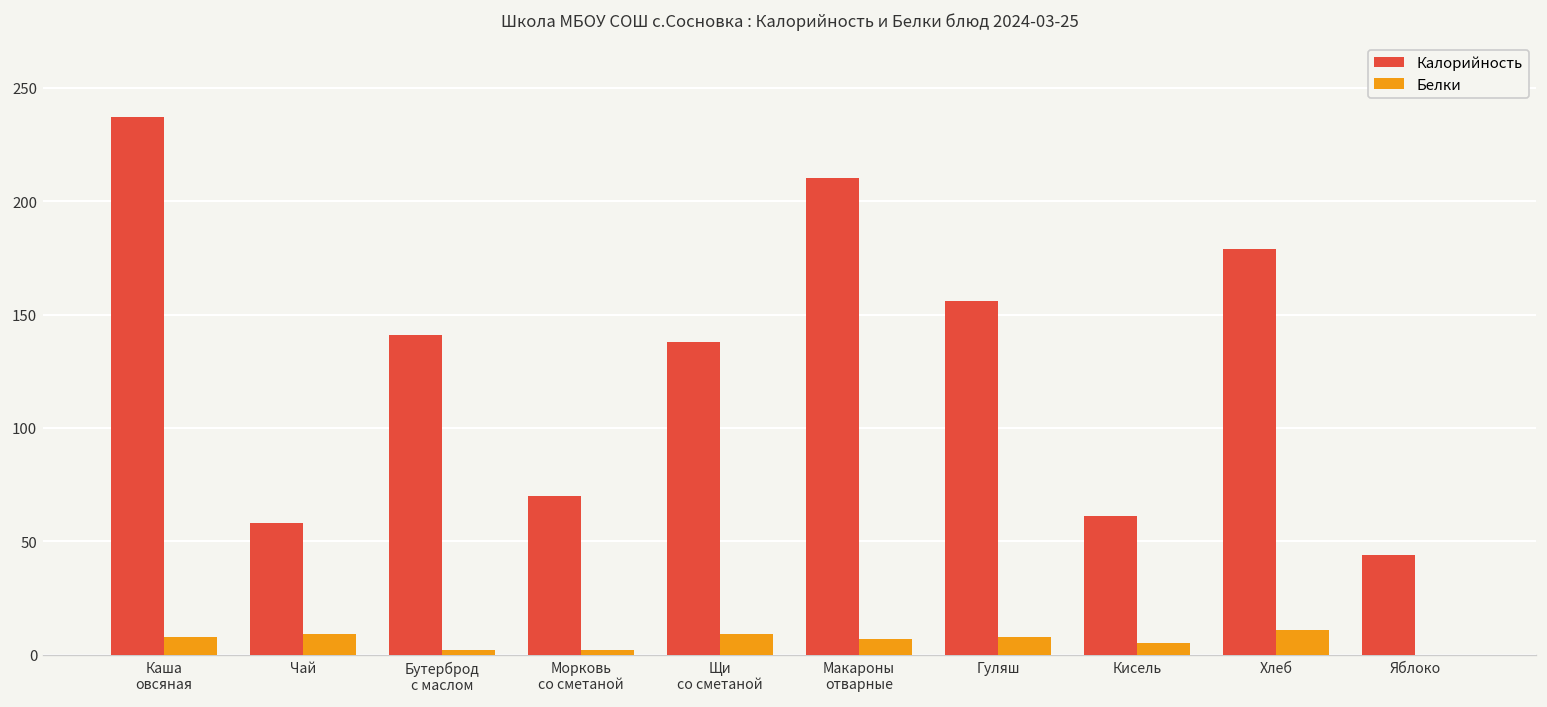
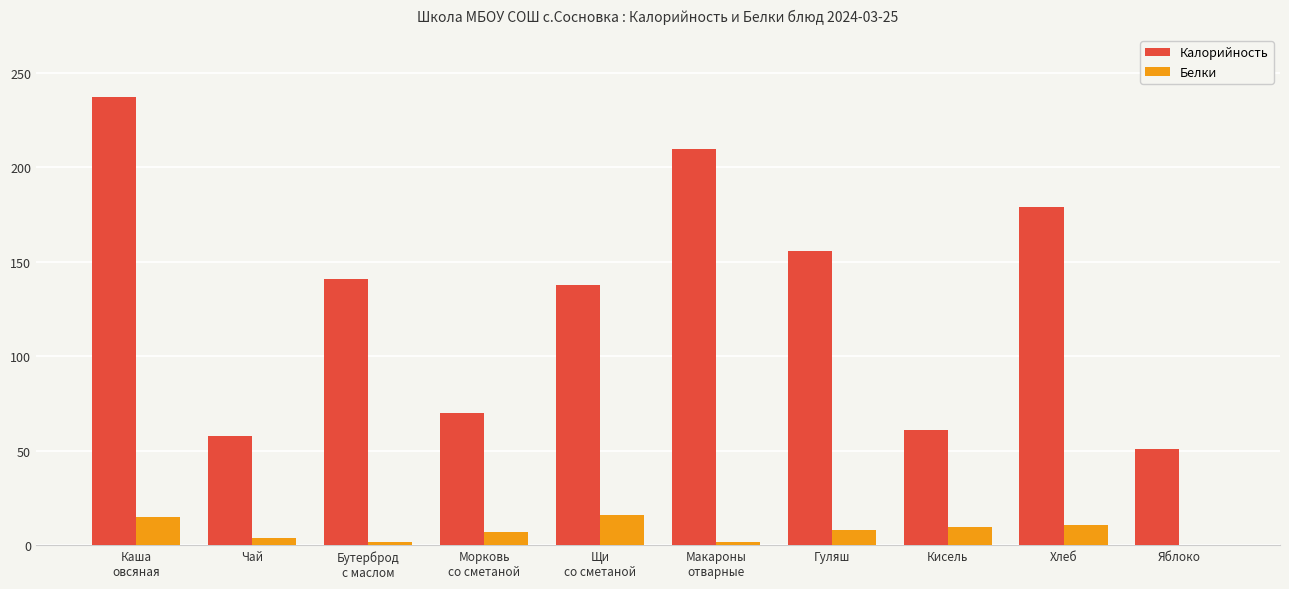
Белки, Каша овсяная: 8 -> 15
Белки, Чай: 9 -> 4
Белки, Морковь со сметаной: 2 -> 7
Белки, Щи со сметаной: 9 -> 16
Белки, Макароны отварные: 7 -> 2
Белки, Кисель: 5 -> 10
Калорийность, Яблоко: 44 -> 51
